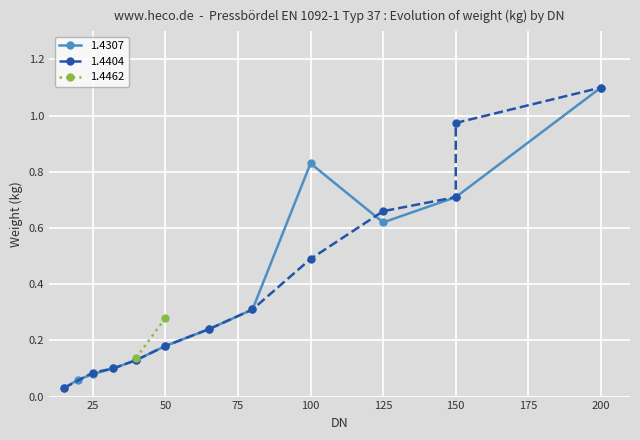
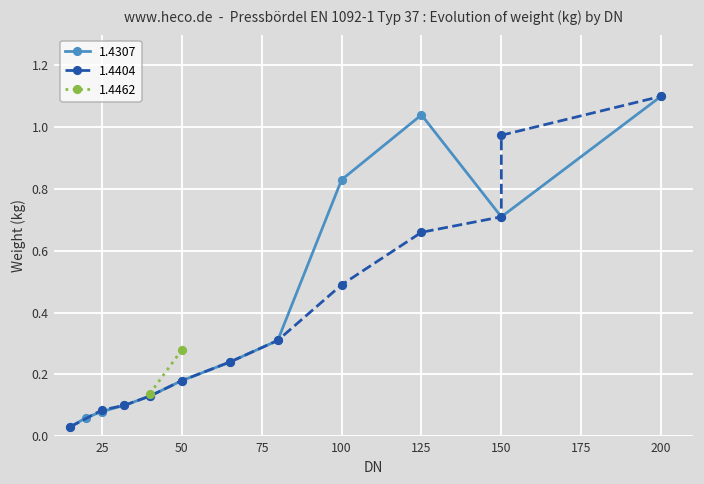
1.4307, 125: 0.62 -> 1.04
